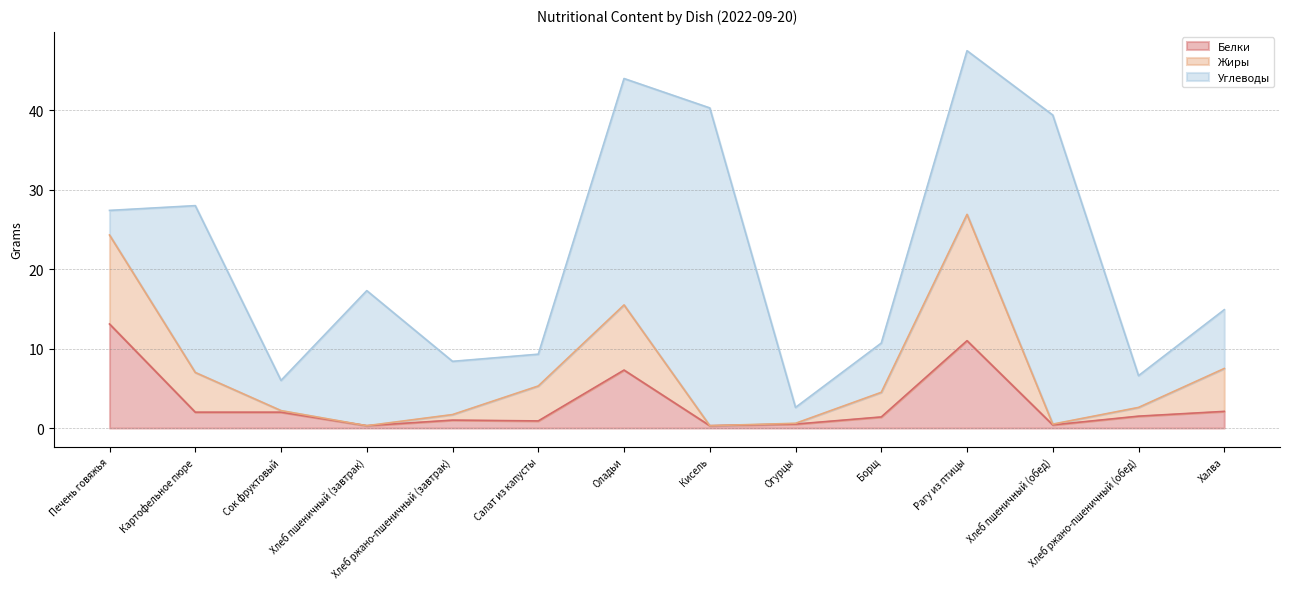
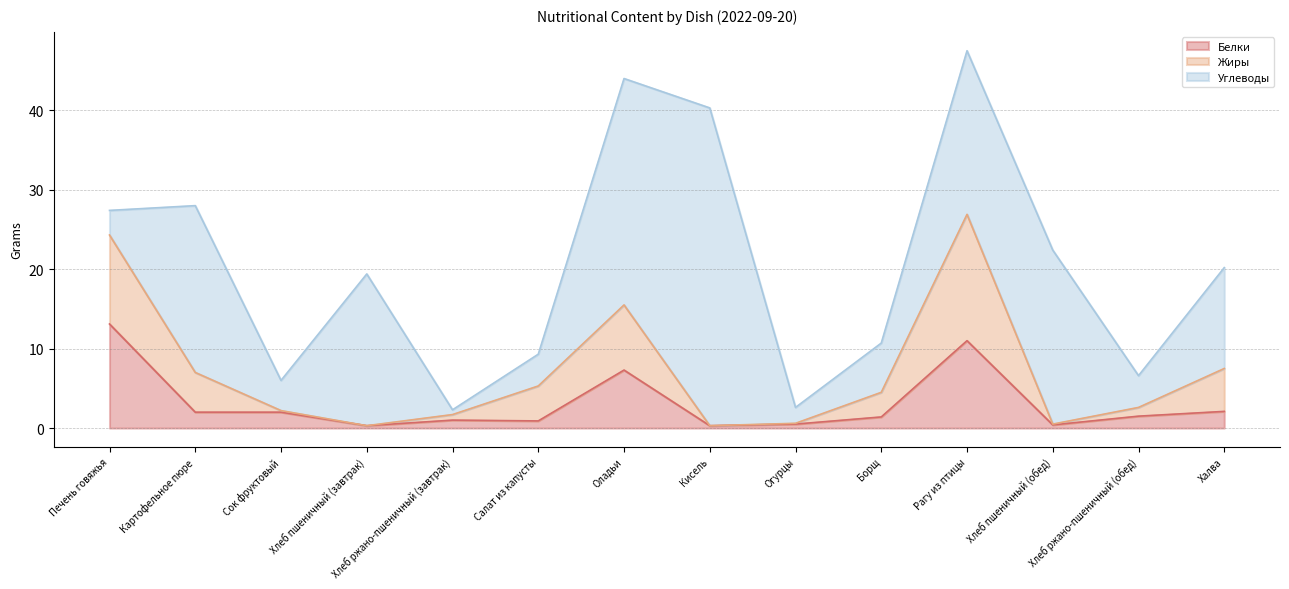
Углеводы, Хлеб пшеничный (завтрак): 17 -> 19
Углеводы, Хлеб ржано-пшеничный (завтрак): 7 -> 1
Углеводы, Хлеб пшеничный (обед): 39 -> 22
Углеводы, Халва: 7 -> 13
